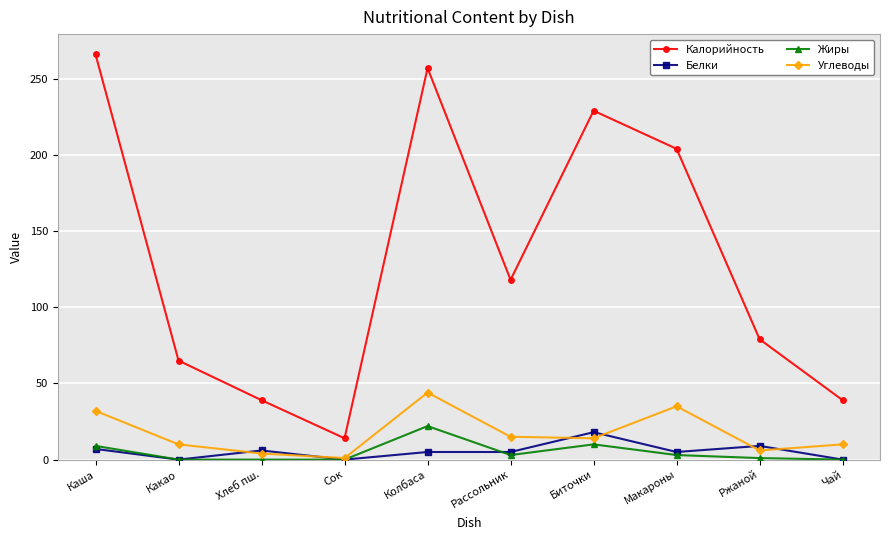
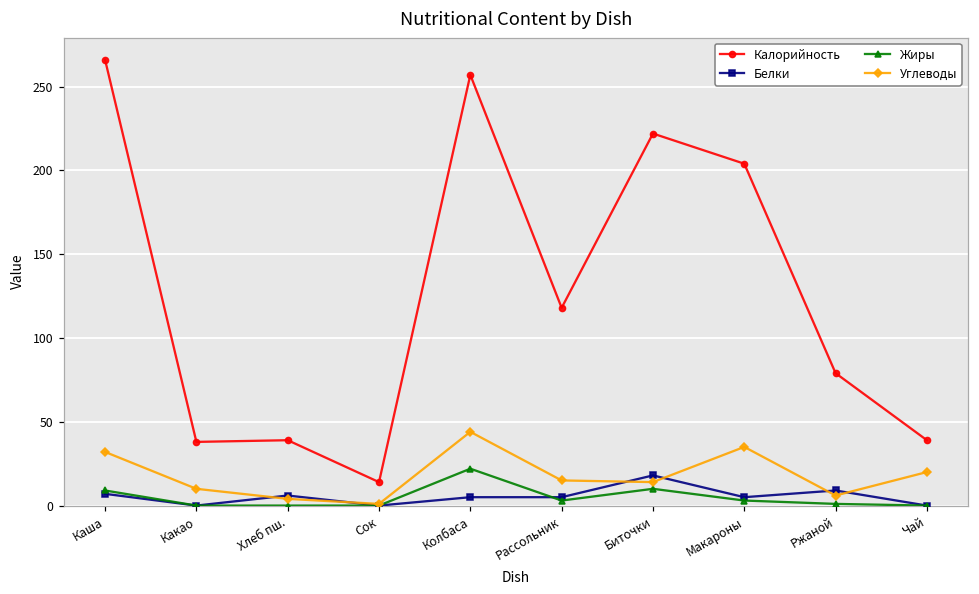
Калорийность, Какао: 65 -> 38
Калорийность, Биточки: 229 -> 222
Углеводы, Чай: 10 -> 20
